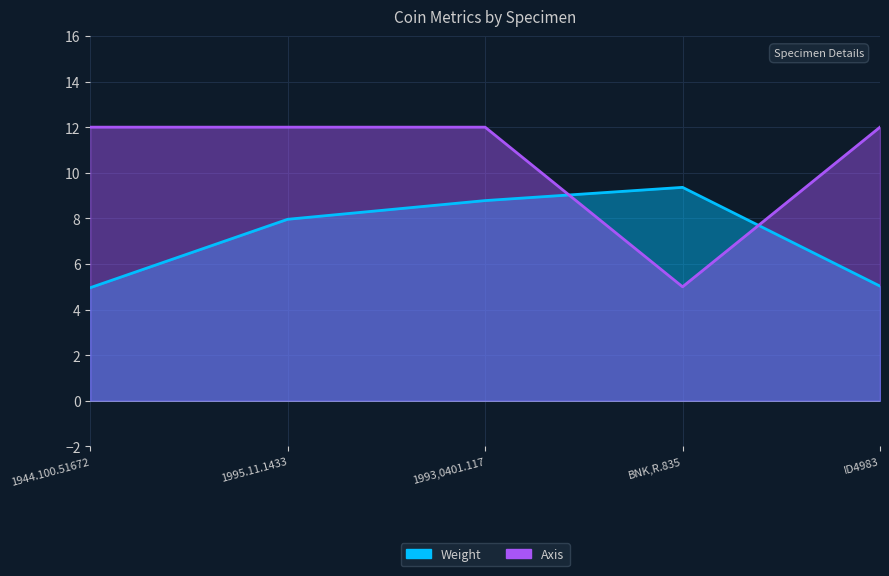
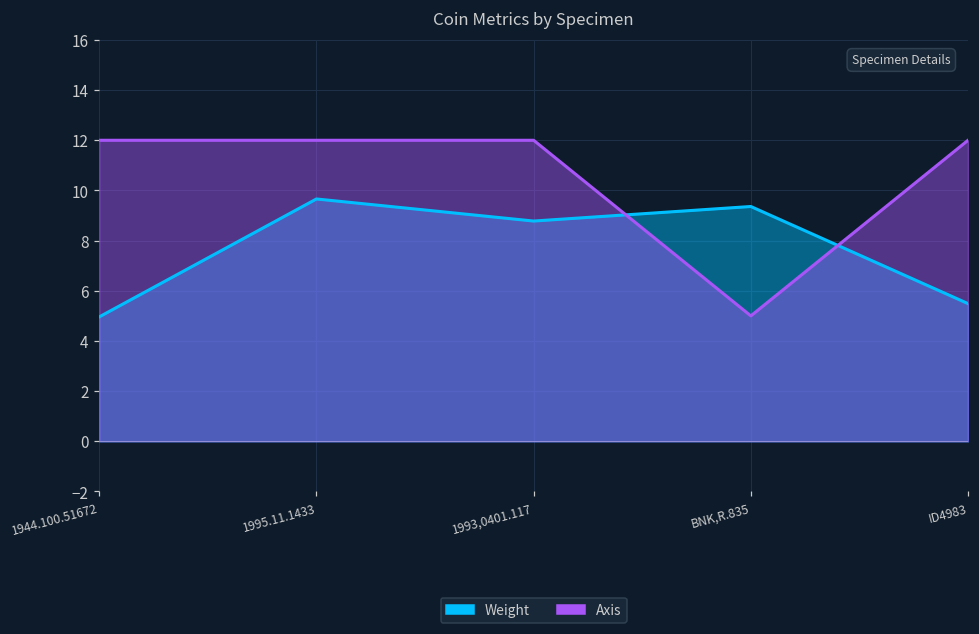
Weight, 1995.11.1433: 8.0 -> 9.7
Weight, ID4983: 5.0 -> 5.5
